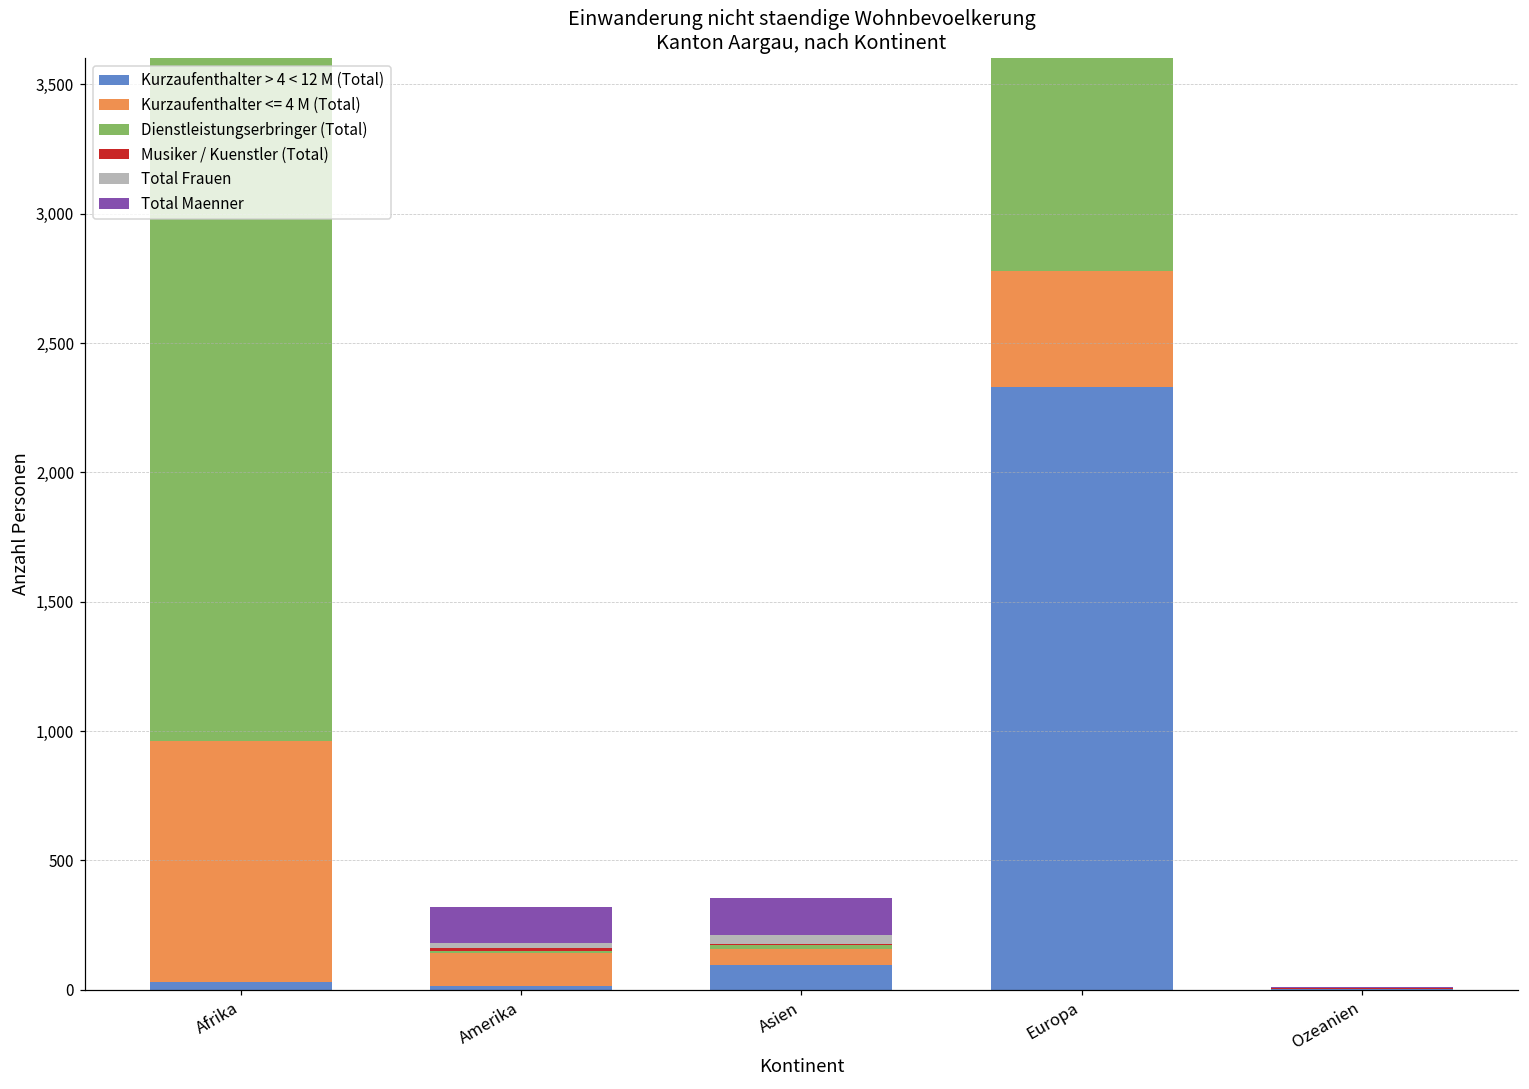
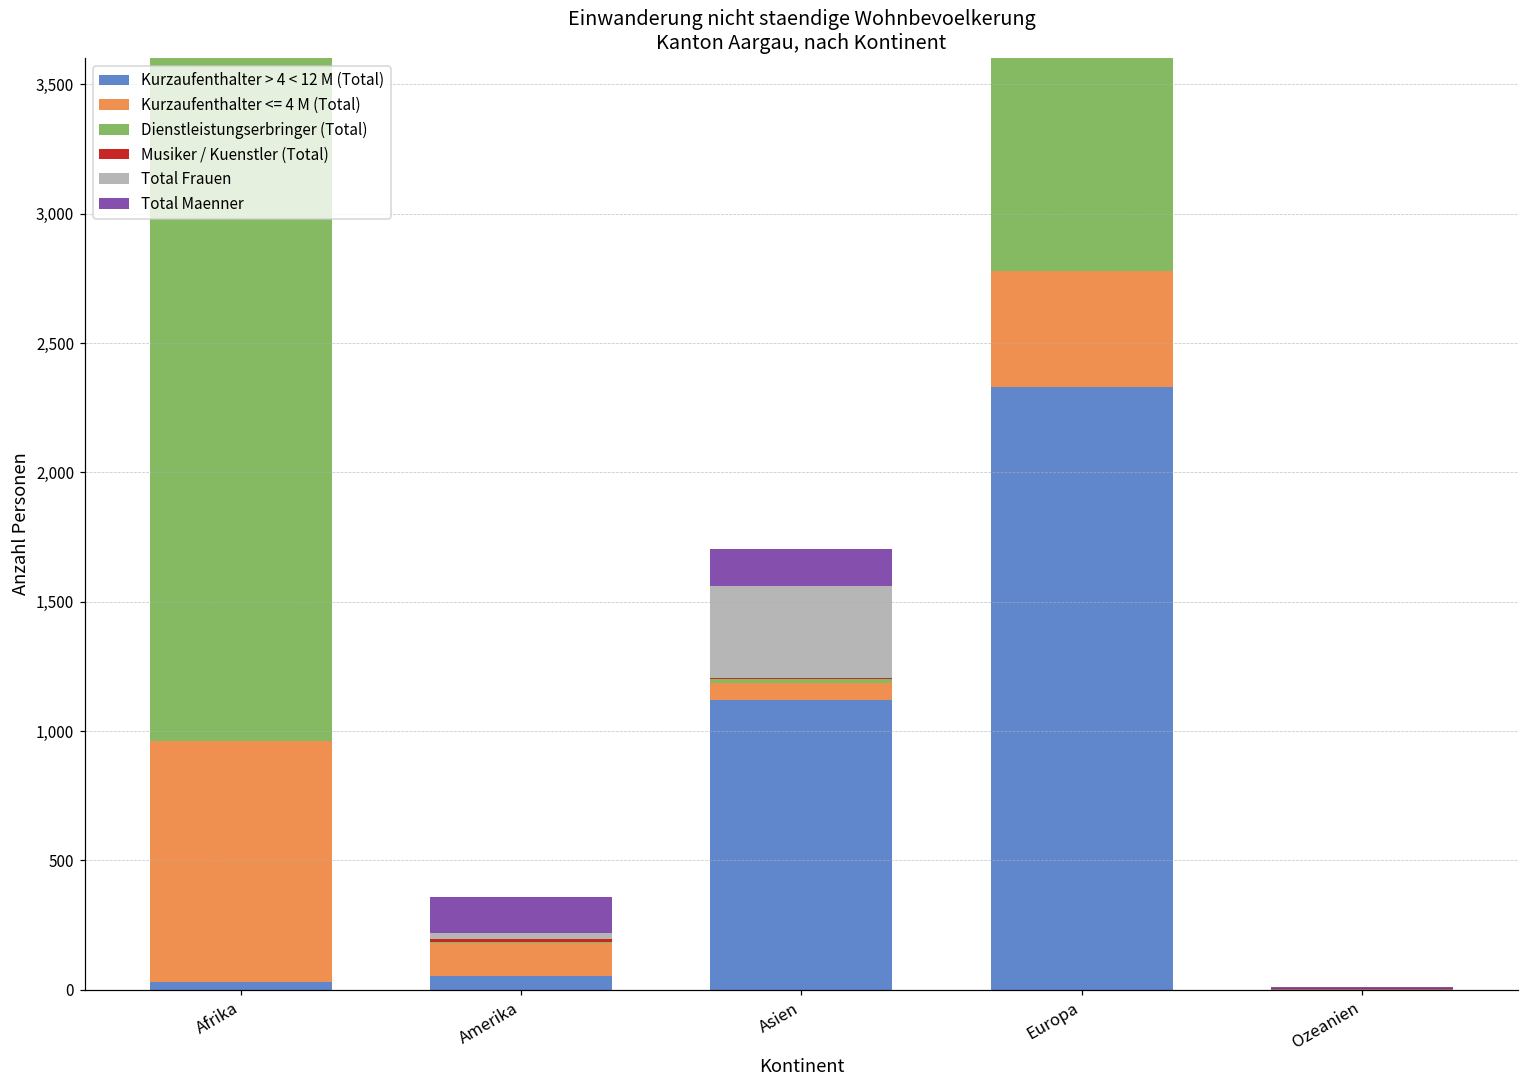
Kurzaufenthalter > 4 < 12 M (Total), Amerika: 20 -> 50
Kurzaufenthalter > 4 < 12 M (Total), Asien: 90 -> 1,120
Total Frauen, Asien: 40 -> 350
